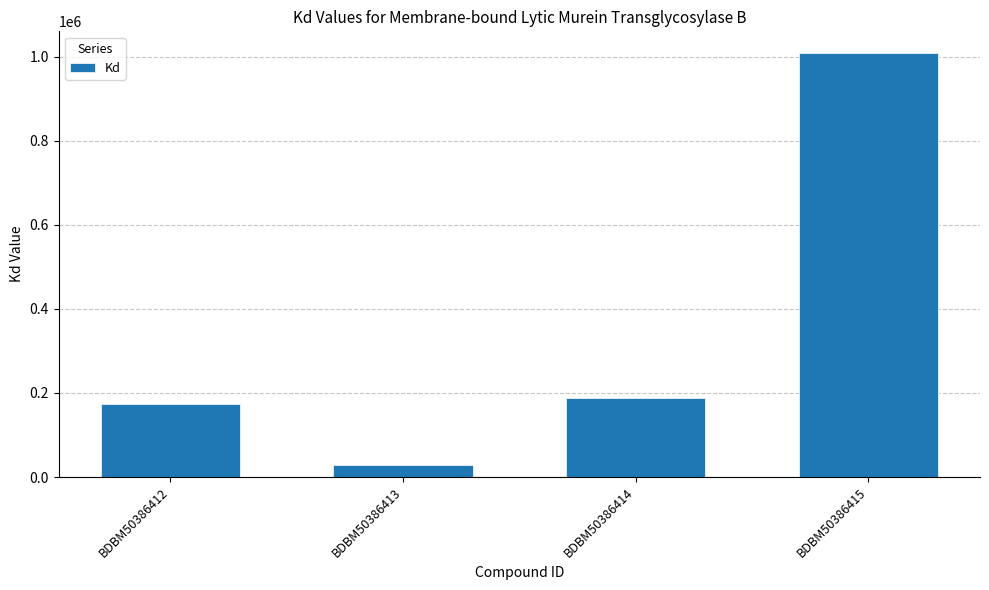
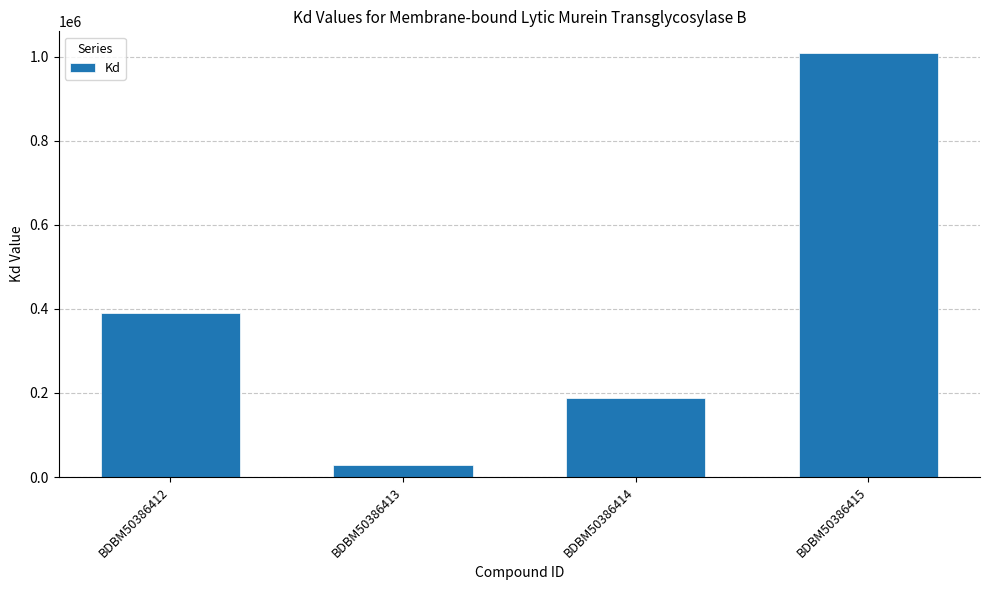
BDBM50386412: 170000 -> 390000
